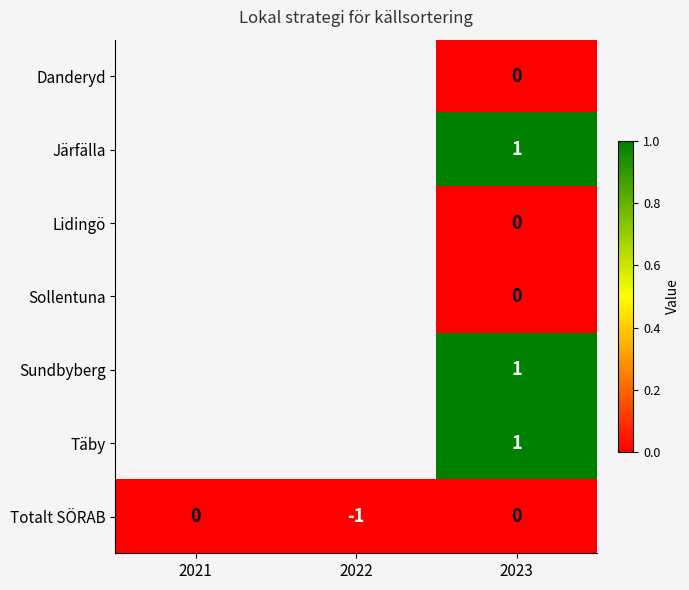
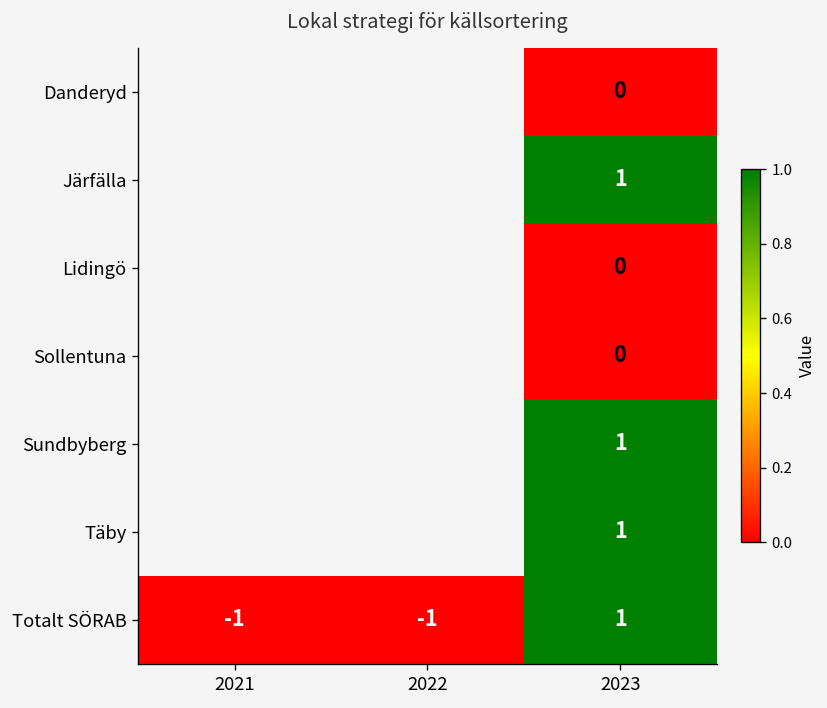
Totalt SÖRAB, 2021: 0 -> -1
Totalt SÖRAB, 2023: 0 -> 1
